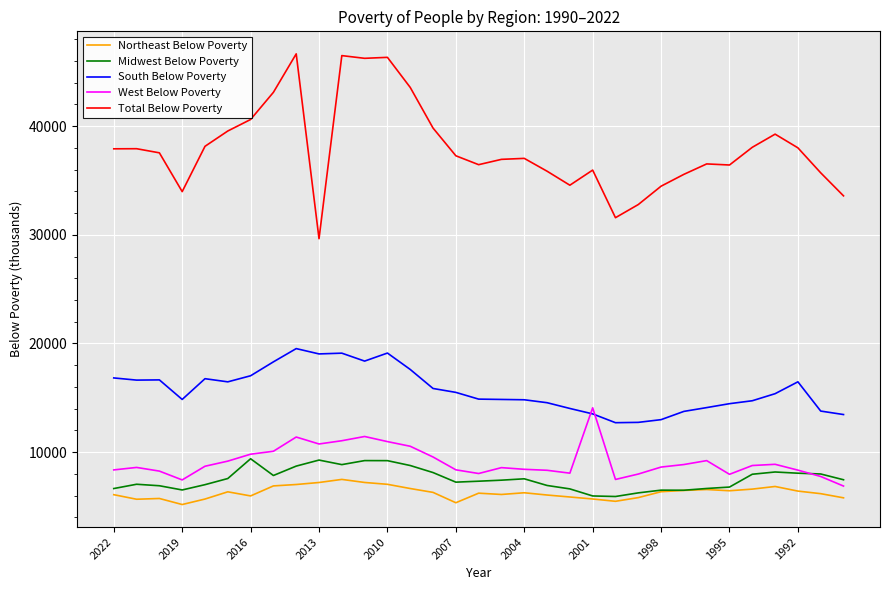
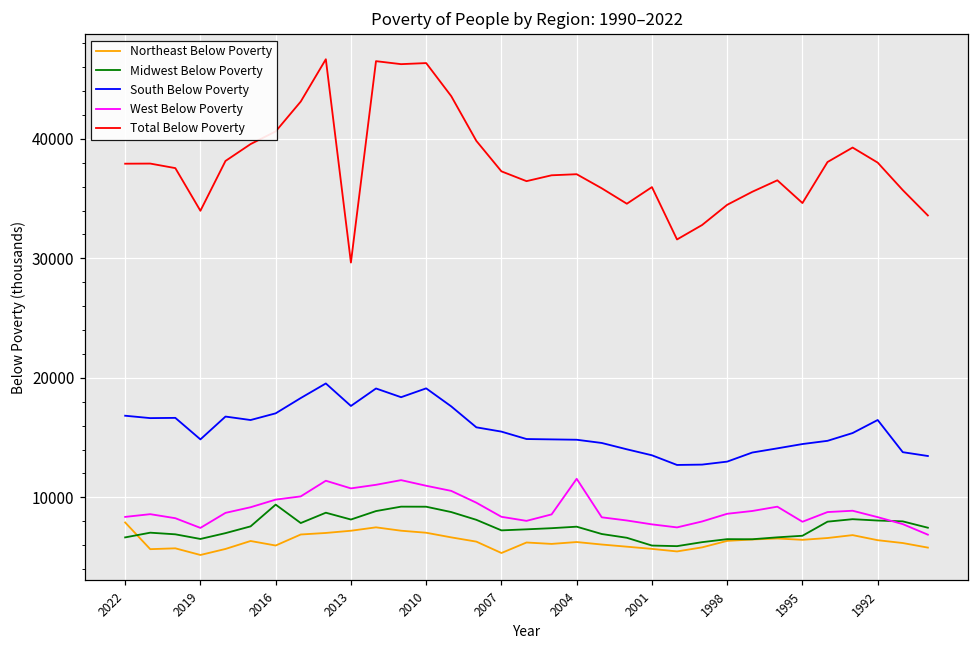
Northeast Below Poverty, 2022: 6100 -> 7900
Midwest Below Poverty, 2013: 9300 -> 8100
South Below Poverty, 2013: 19000 -> 17600
West Below Poverty, 2004: 8400 -> 11600
West Below Poverty, 2001: 14100 -> 7700
Total Below Poverty, 1995: 36400 -> 34600
